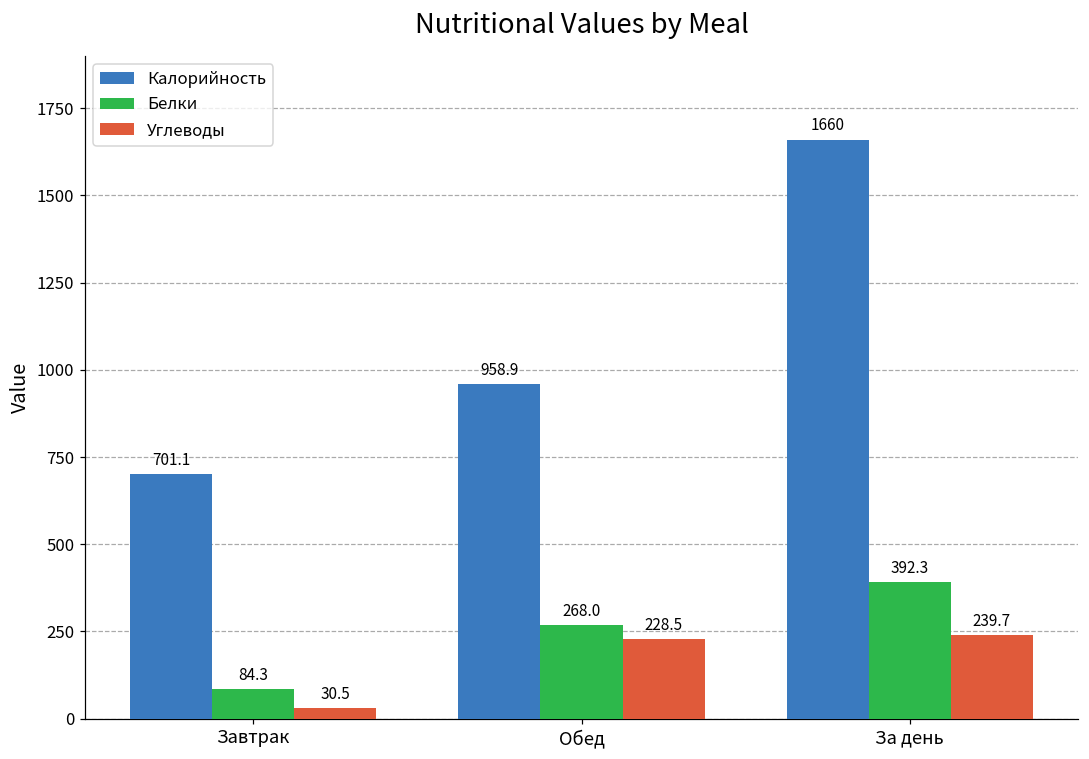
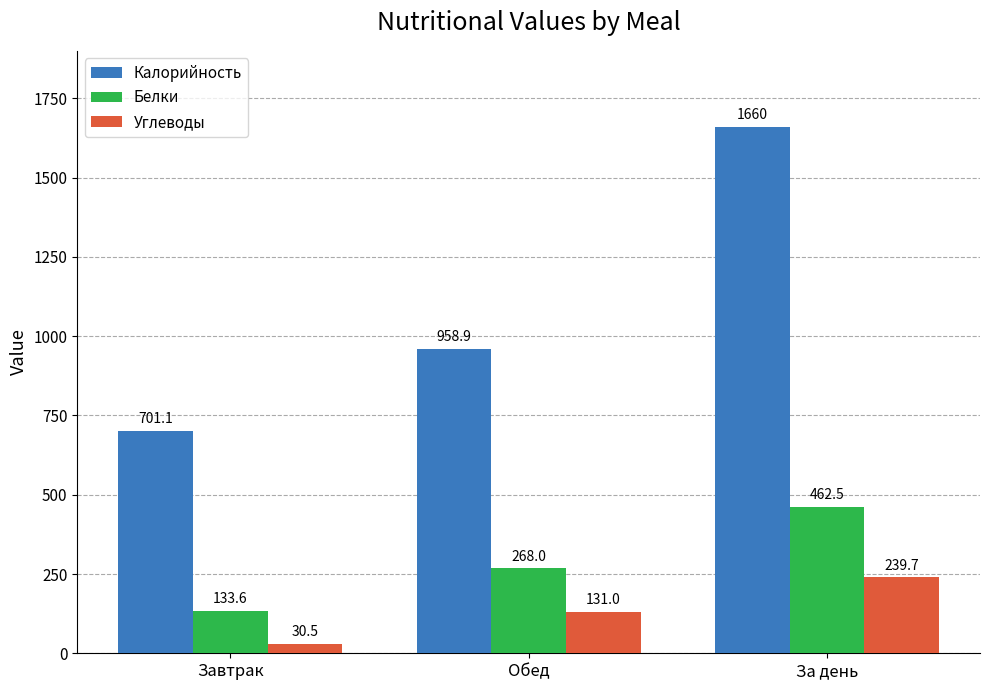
Белки, Завтрак: 84.3 -> 133.6
Углеводы, Обед: 228.5 -> 131.0
Белки, За день: 392.3 -> 462.5
